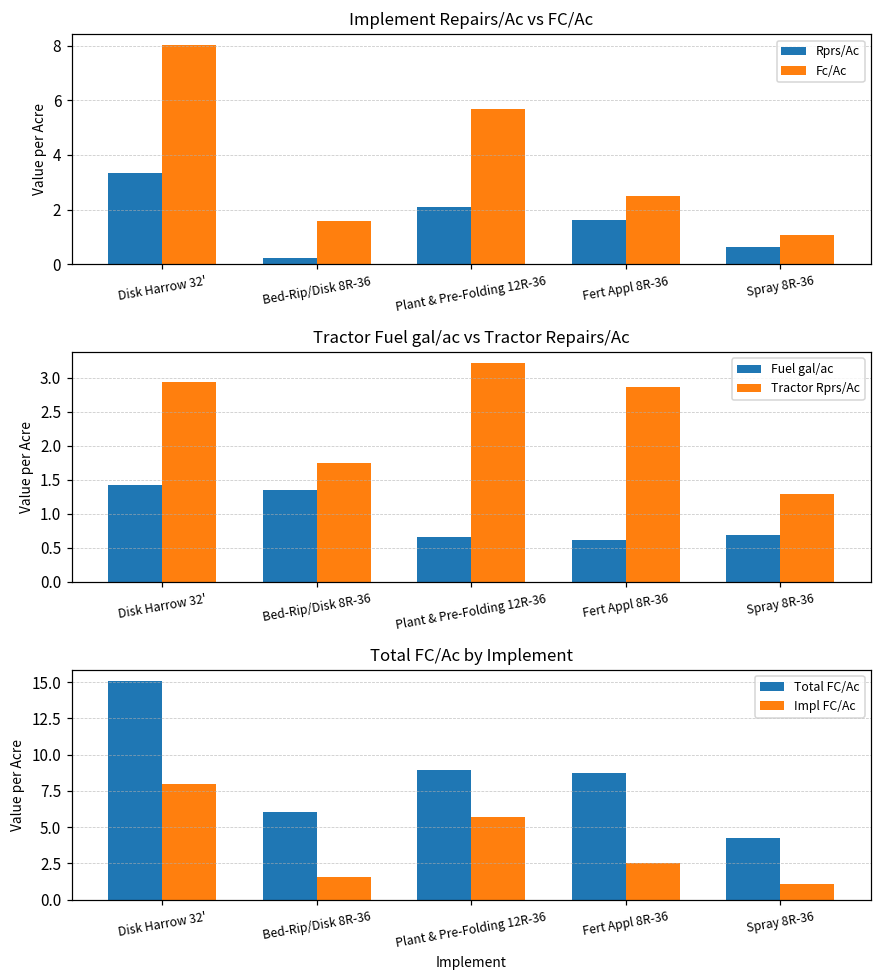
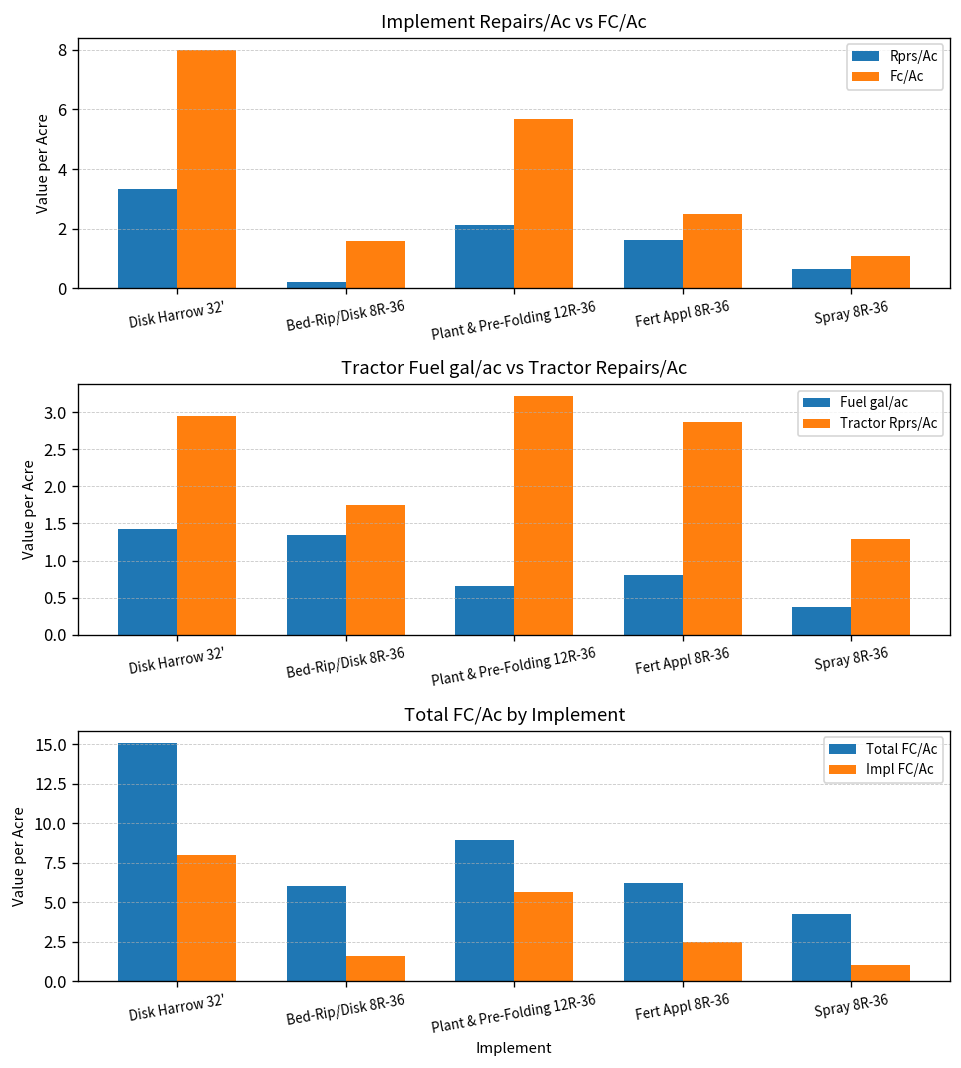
Tractor Fuel gal/ac vs Tractor Repairs/Ac, Fuel gal/ac, Fert Appl 8R-36: 0.6 -> 0.8
Tractor Fuel gal/ac vs Tractor Repairs/Ac, Fuel gal/ac, Spray 8R-36: 0.7 -> 0.4
Total FC/Ac by Implement, Total FC/Ac, Fert Appl 8R-36: 8.7 -> 6.2
